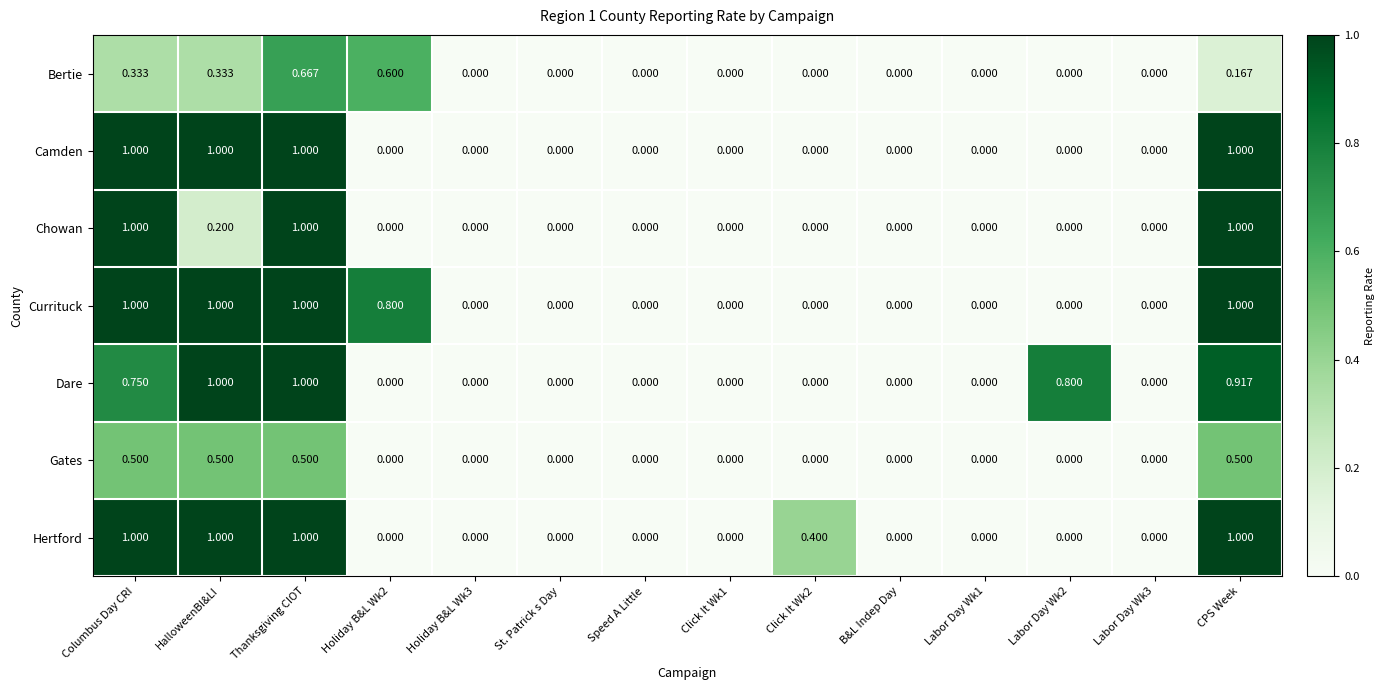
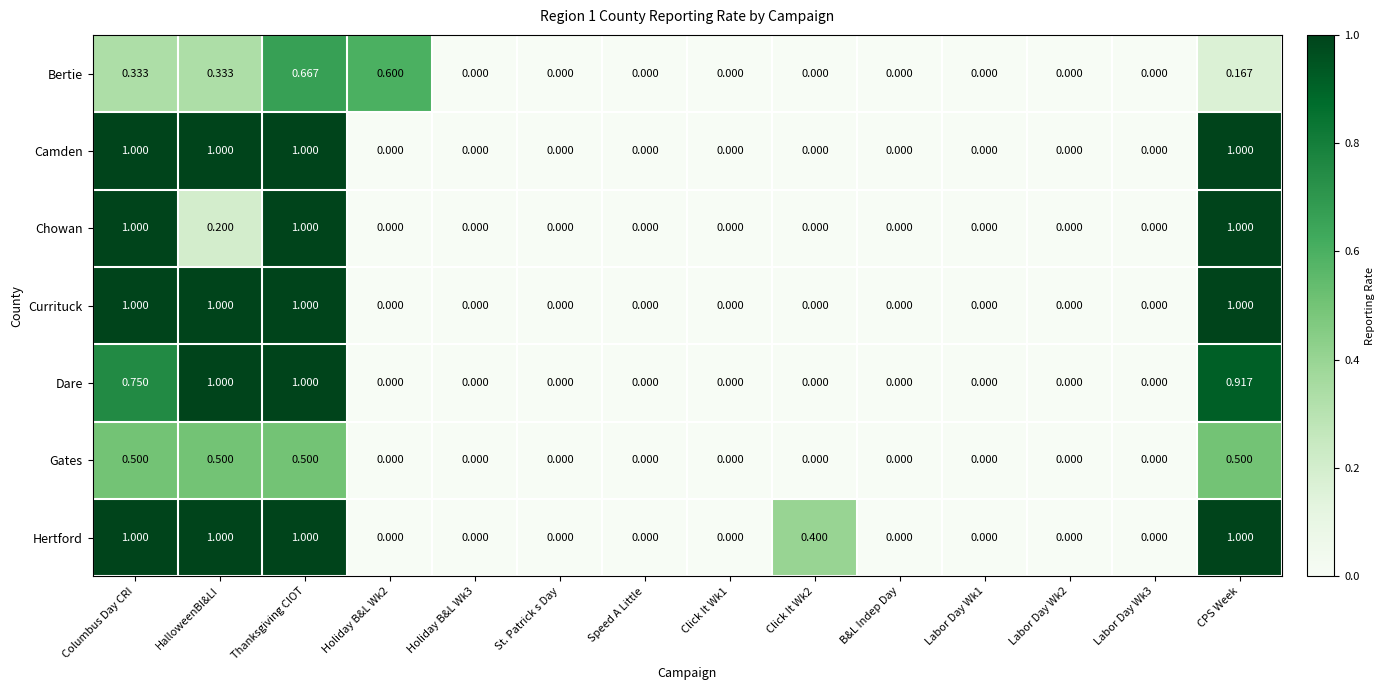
Currituck, Holiday B&L Wk2: 0.800 -> 0.000
Dare, Labor Day Wk2: 0.800 -> 0.000
